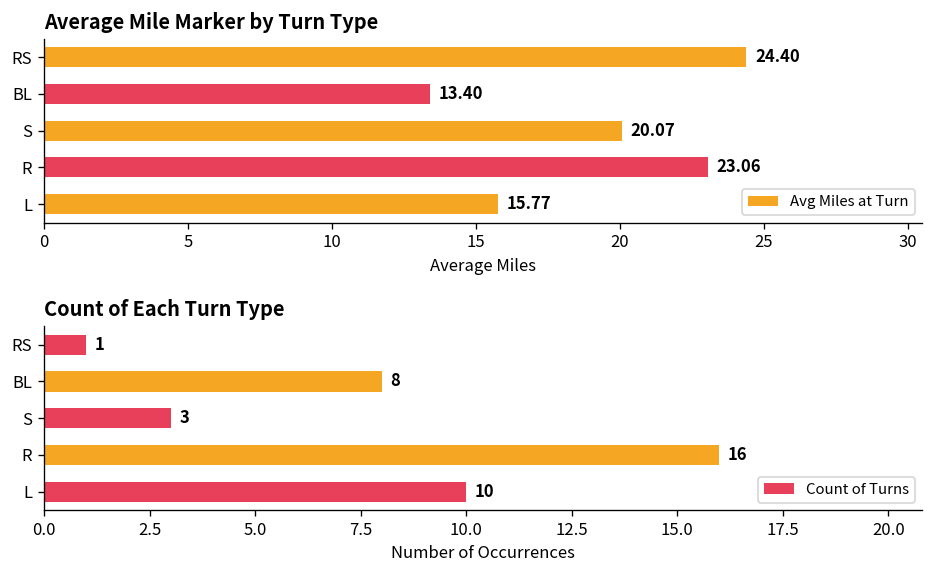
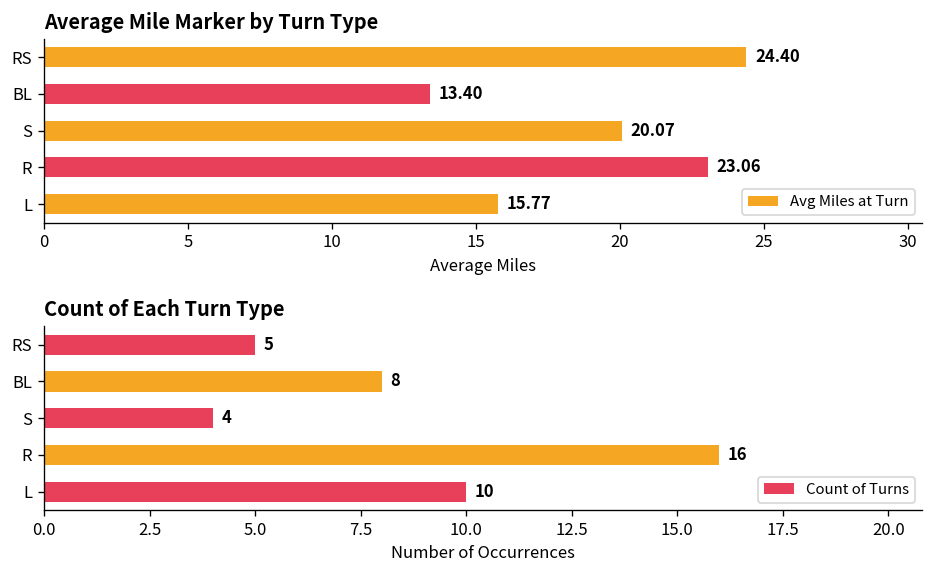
Count of Each Turn Type, RS: 1 -> 5
Count of Each Turn Type, S: 3 -> 4
